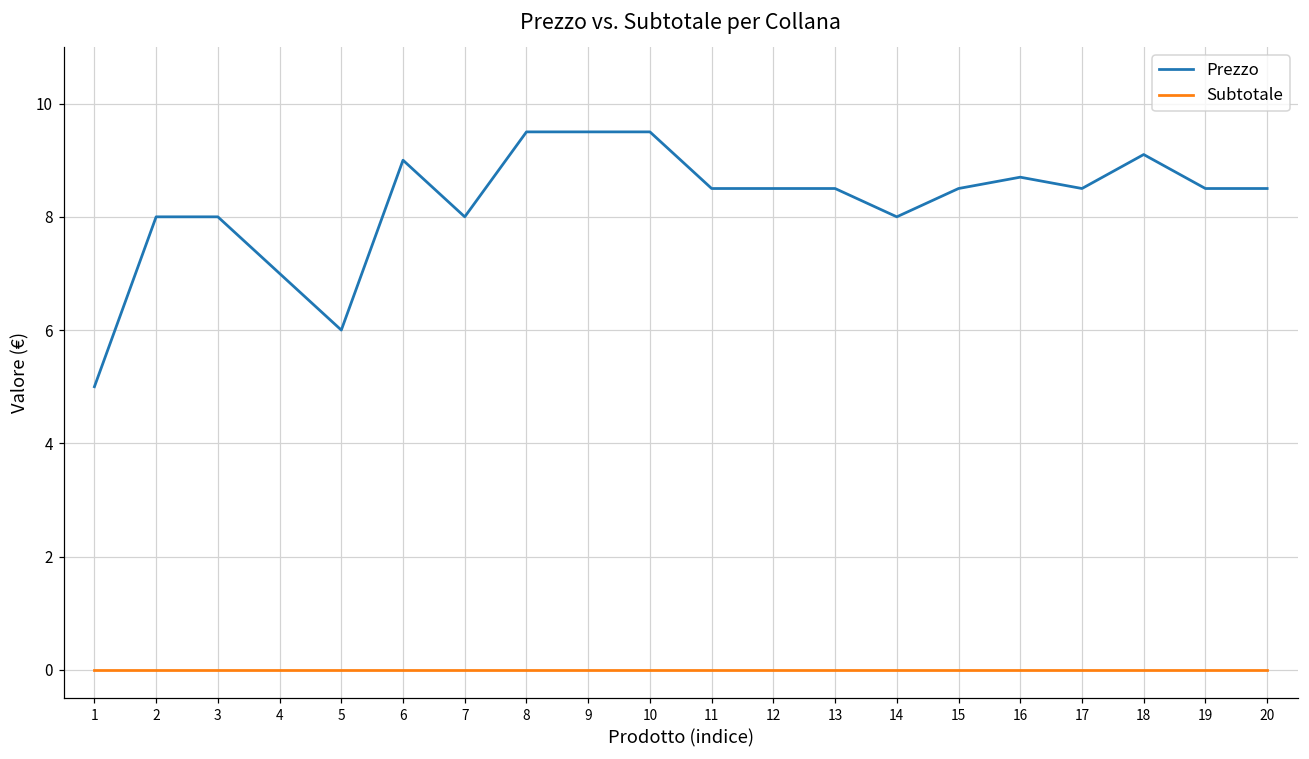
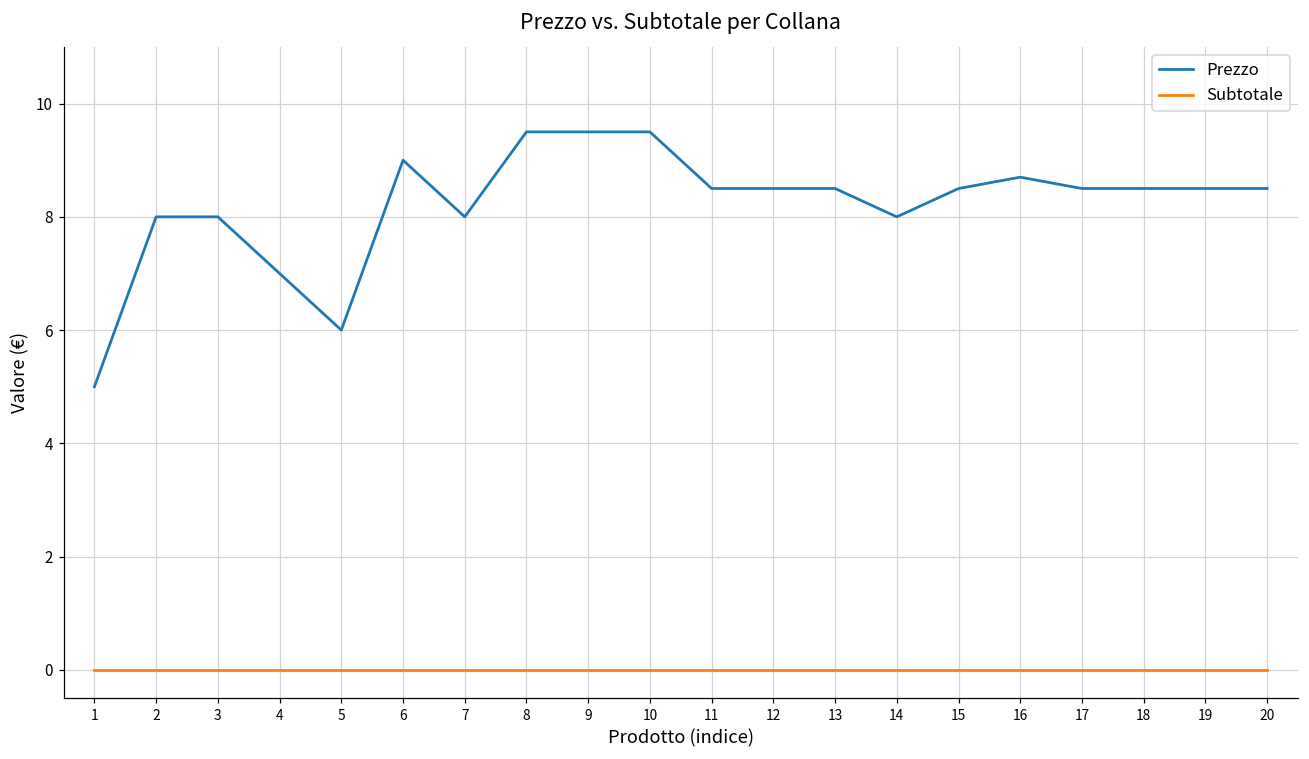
Prezzo, 18: 9.1 -> 8.5
